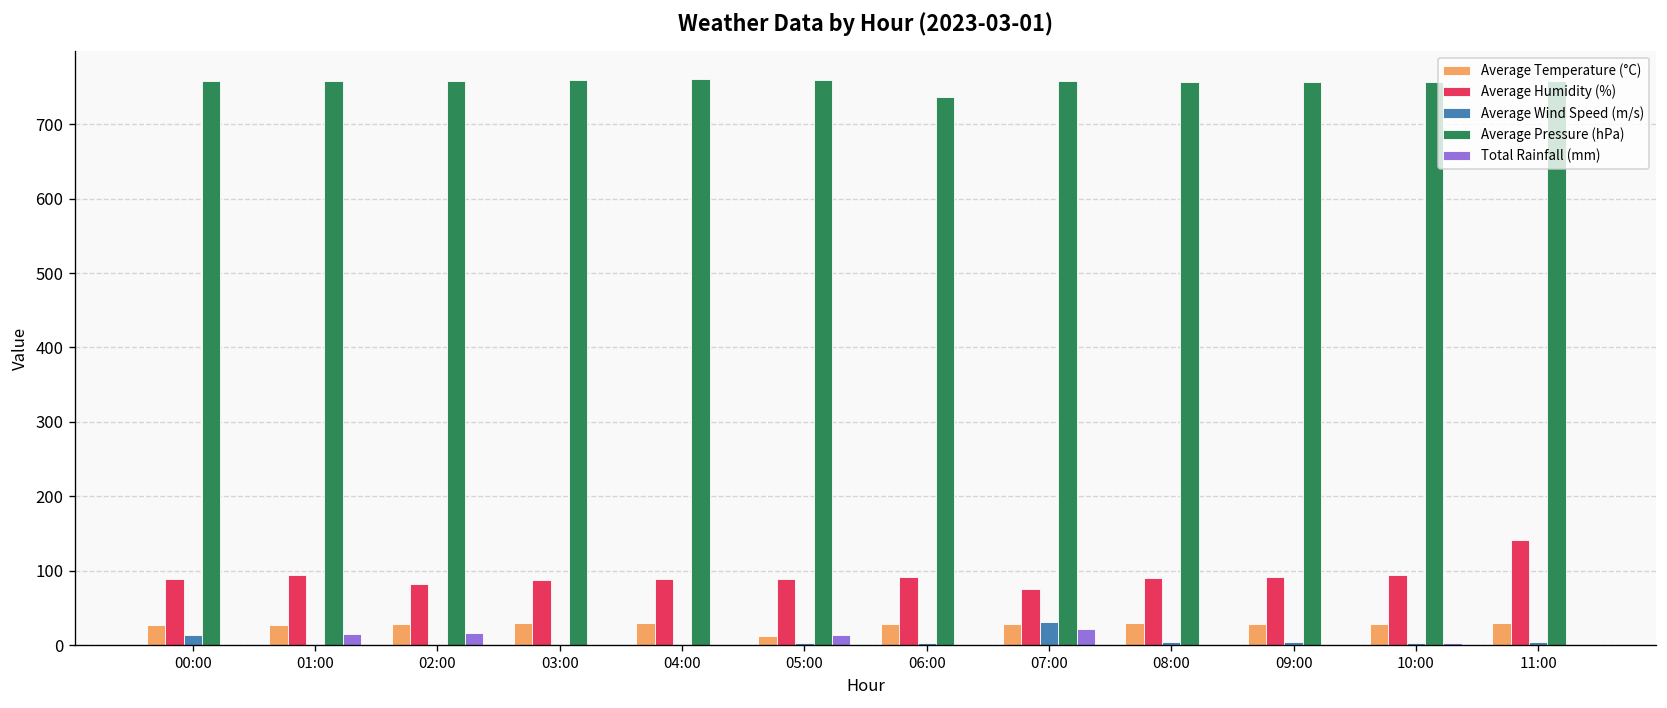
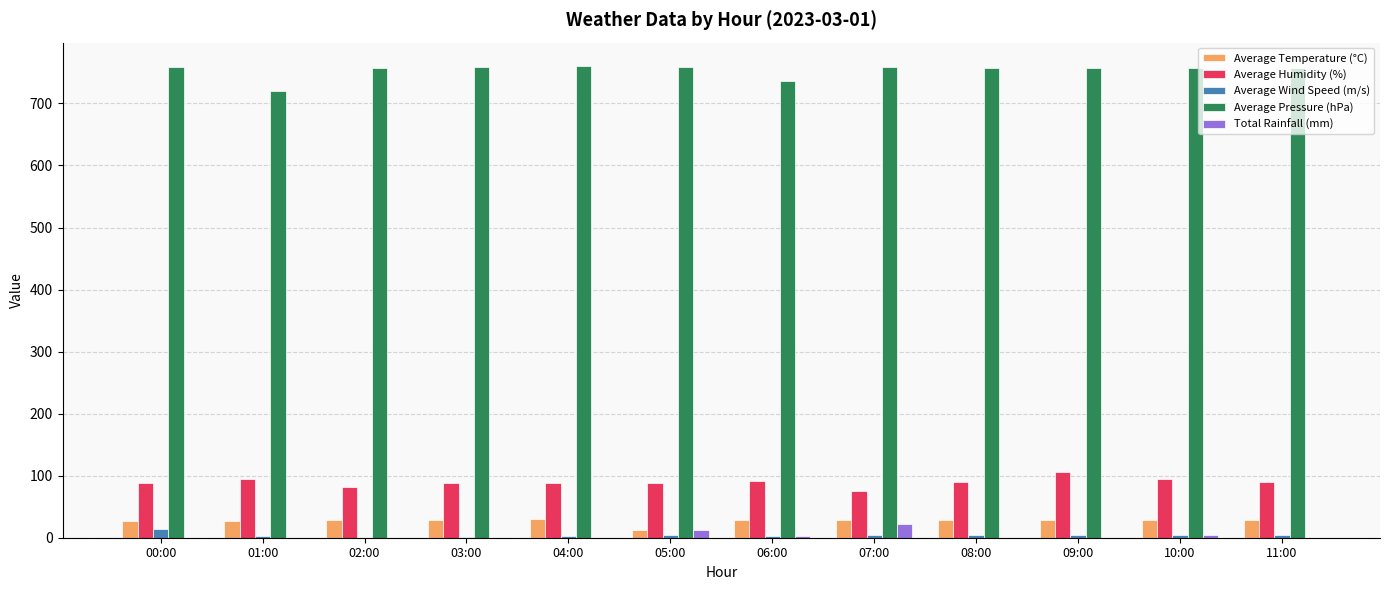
Average Pressure (hPa), 01:00: 760 -> 720
Total Rainfall (mm), 01:00: 20 -> 0
Total Rainfall (mm), 02:00: 20 -> 0
Average Wind Speed (m/s), 07:00: 30 -> 0
Average Humidity (%), 09:00: 90 -> 110
Average Humidity (%), 11:00: 140 -> 90
